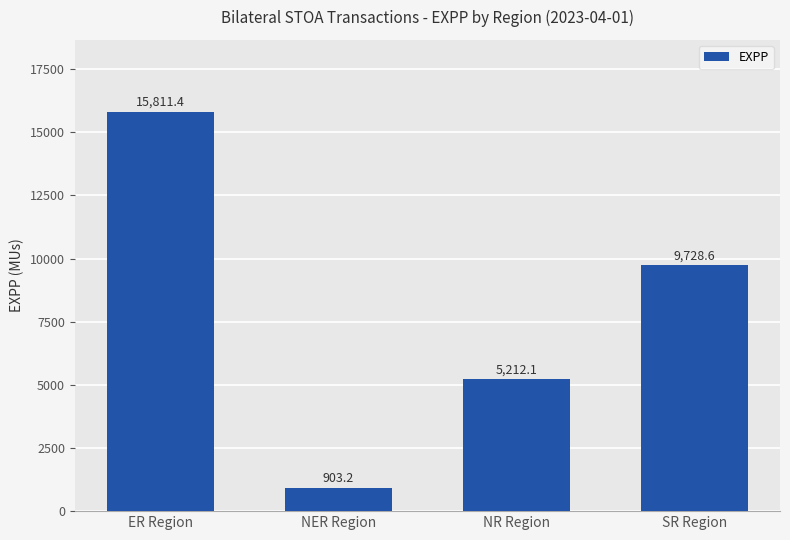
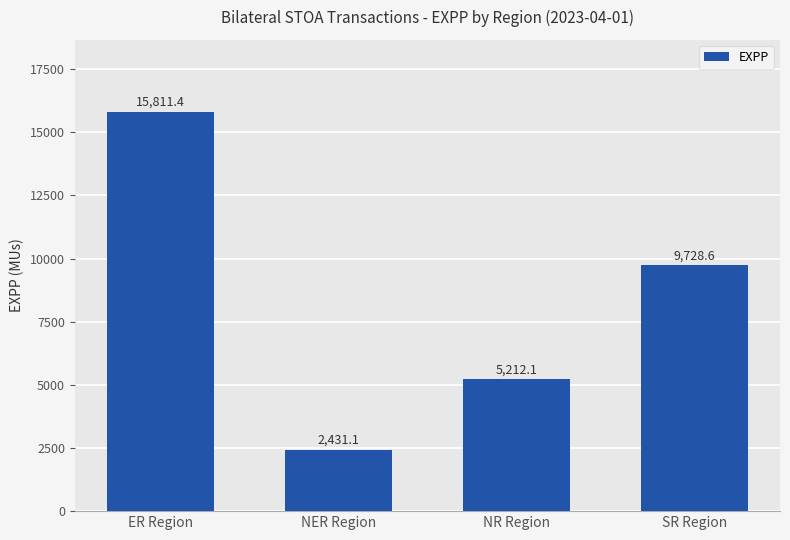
NER Region: 903.2 -> 2,431.1
